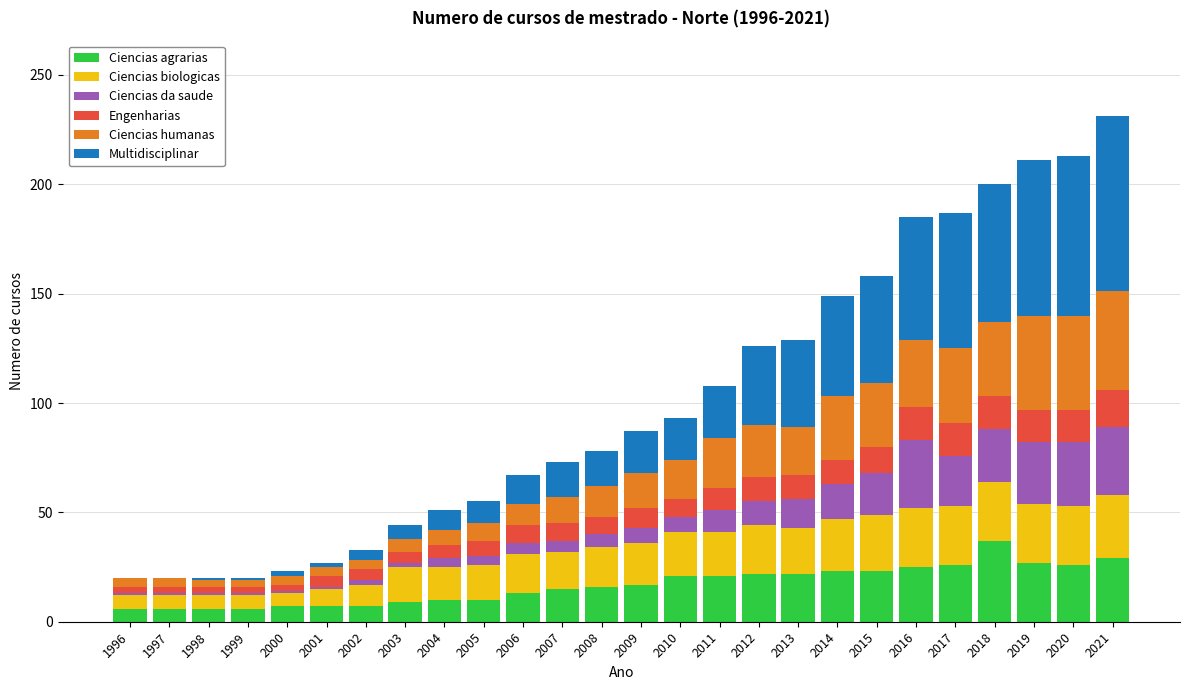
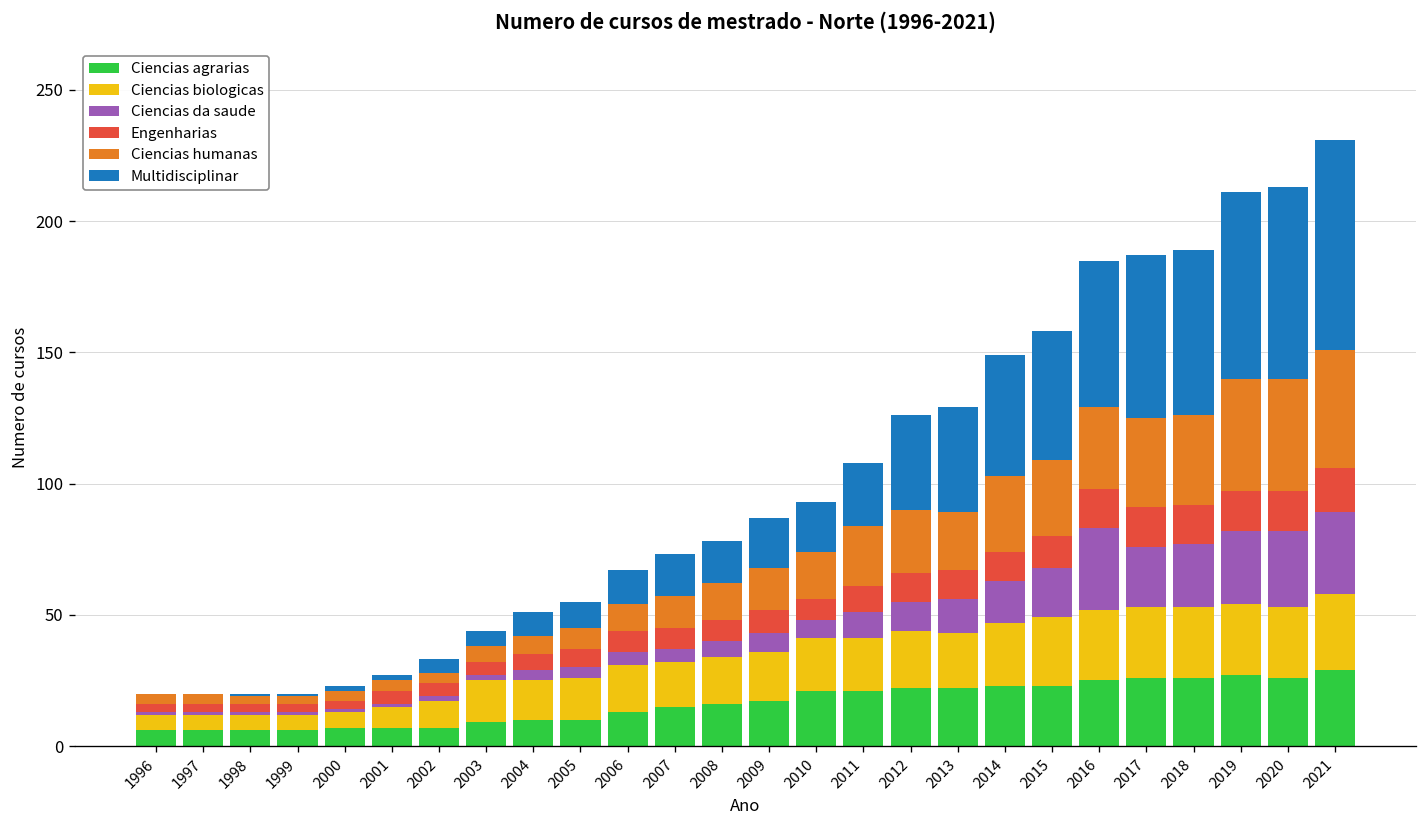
Ciencias agrarias, 2018: 37 -> 26
